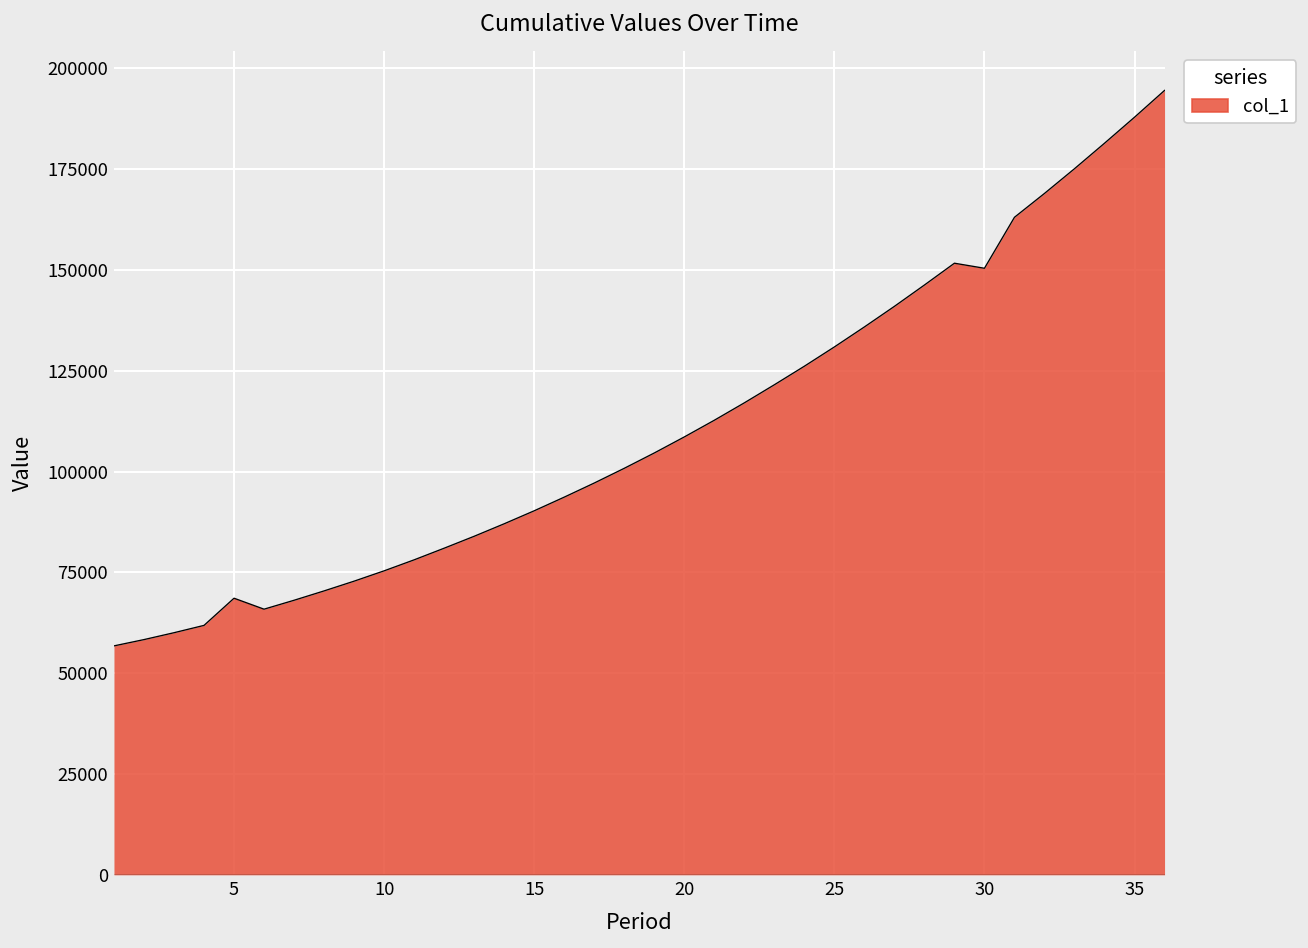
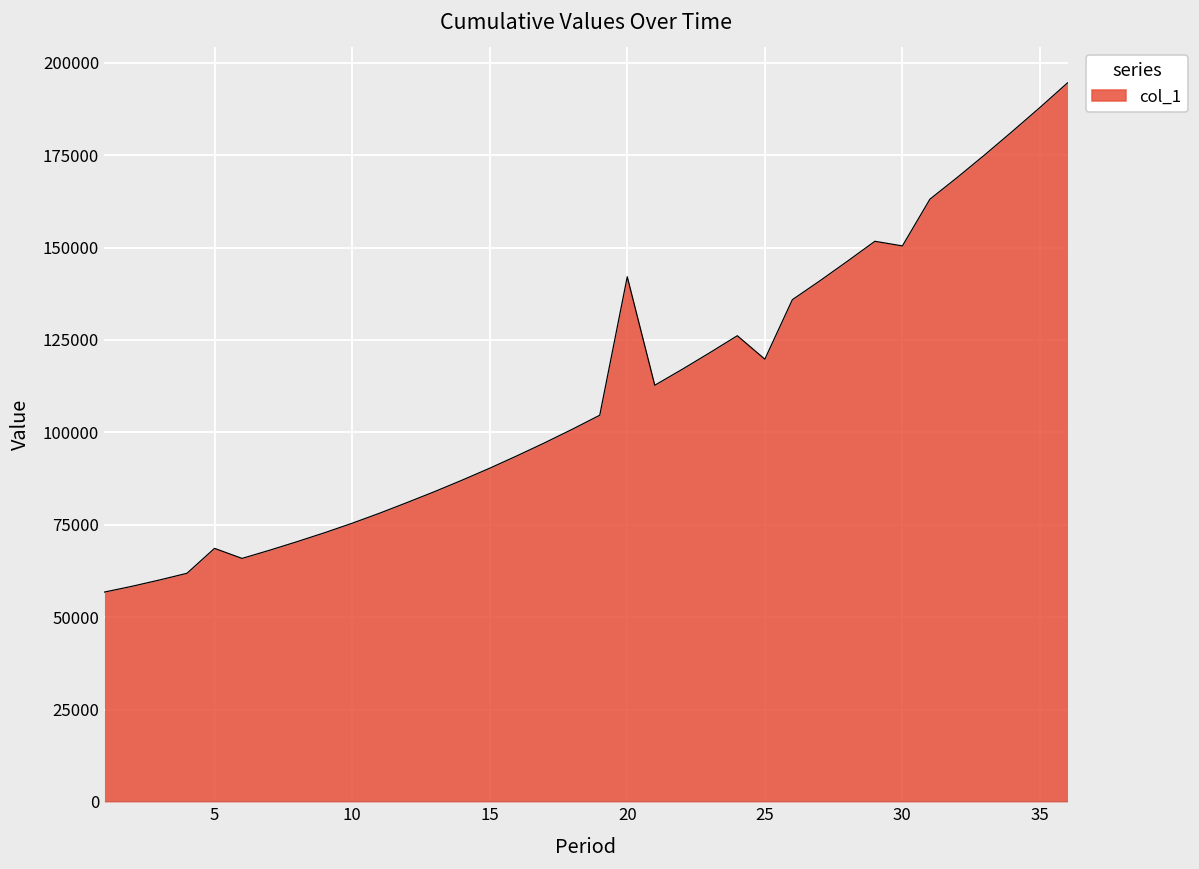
col_1, 20: 109000 -> 142000
col_1, 25: 131000 -> 120000
